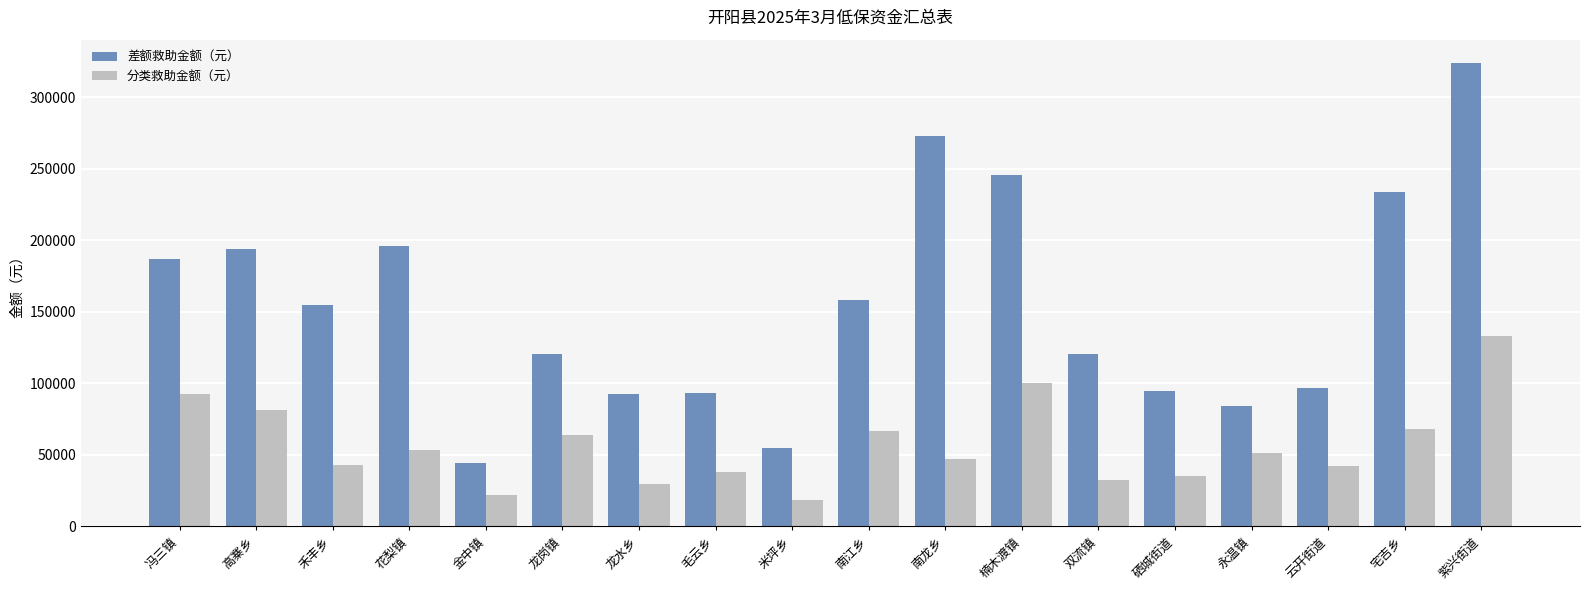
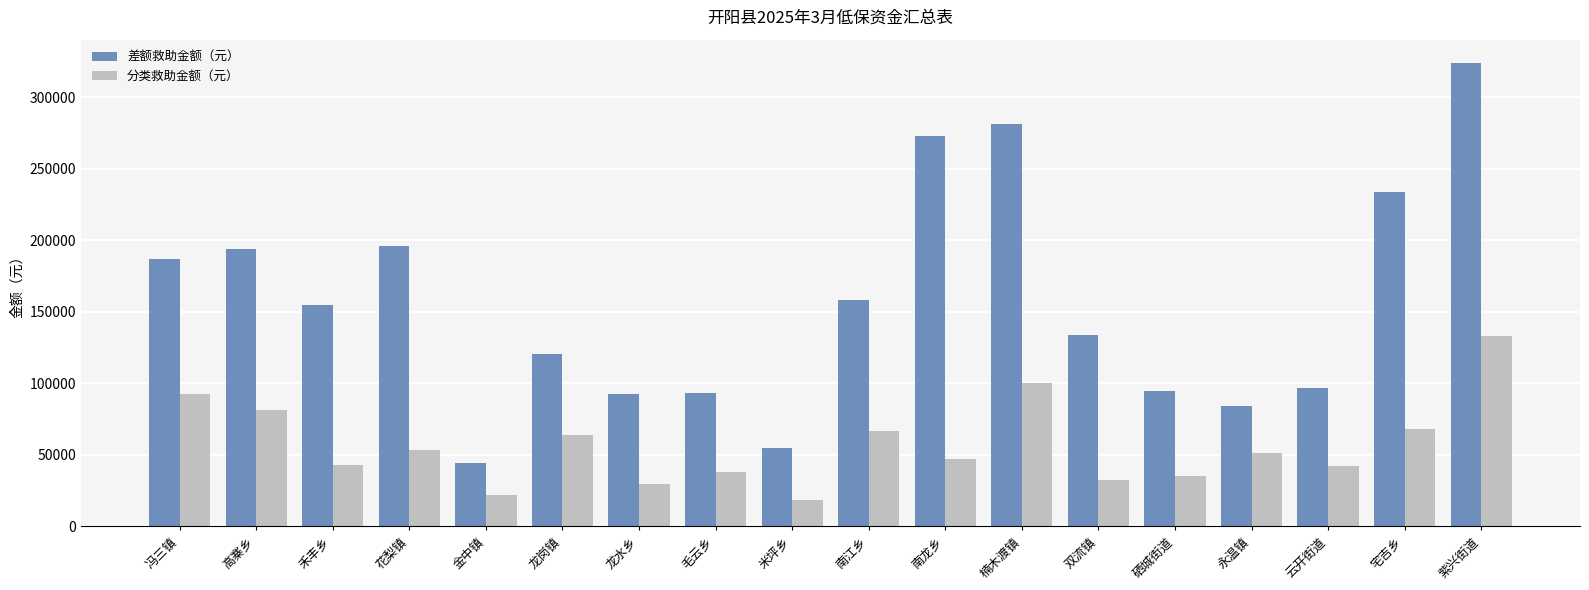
差额救助金额（元）, 楠木渡镇: 246000 -> 281000
差额救助金额（元）, 双流镇: 120000 -> 134000
